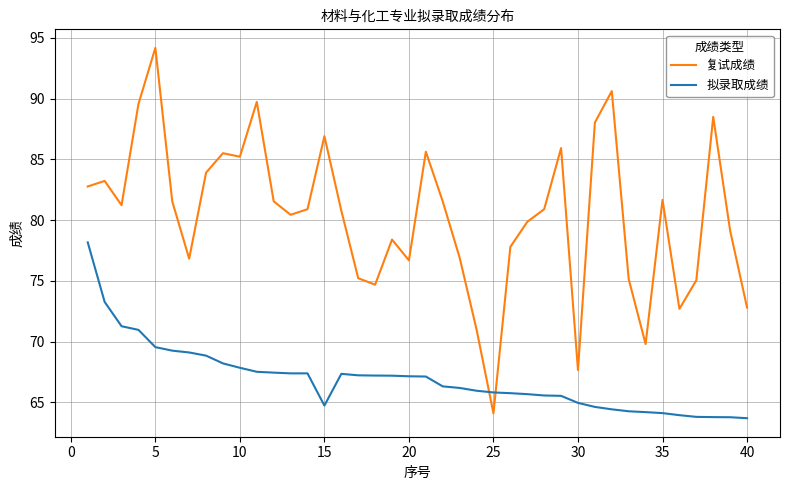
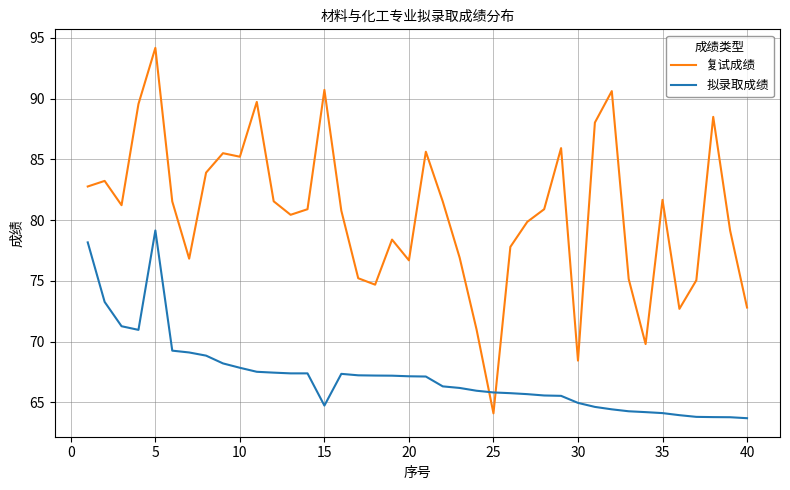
拟录取成绩, 5: 69.6 -> 79.2
复试成绩, 15: 86.9 -> 90.7
复试成绩, 30: 67.7 -> 68.4
